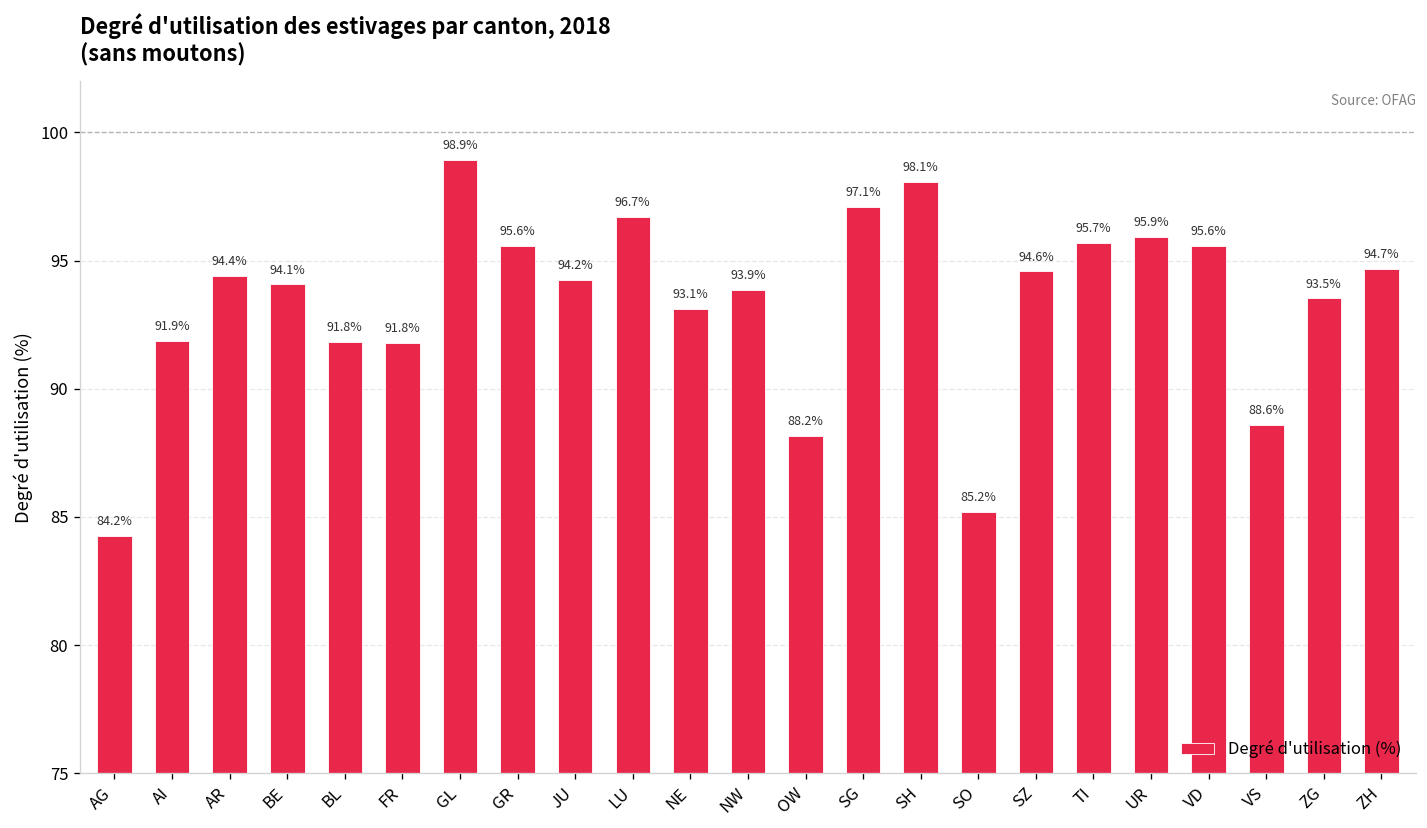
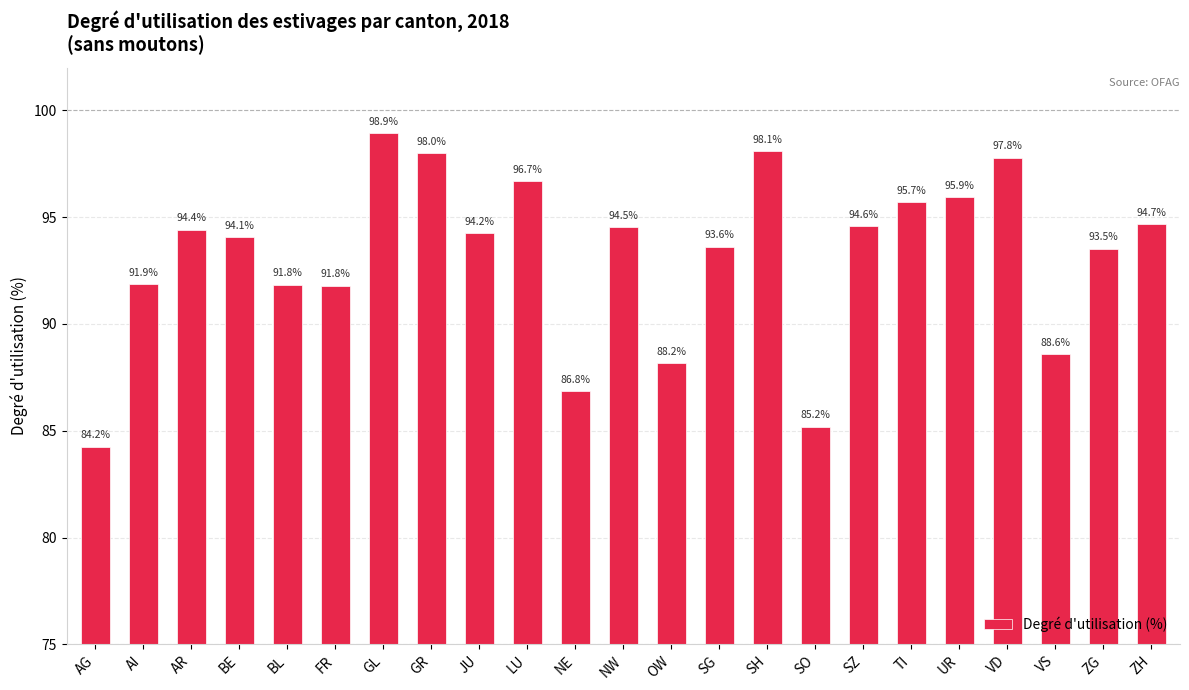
GR: 95.6% -> 98.0%
NE: 93.1% -> 86.8%
NW: 93.9% -> 94.5%
SG: 97.1% -> 93.6%
VD: 95.6% -> 97.8%
